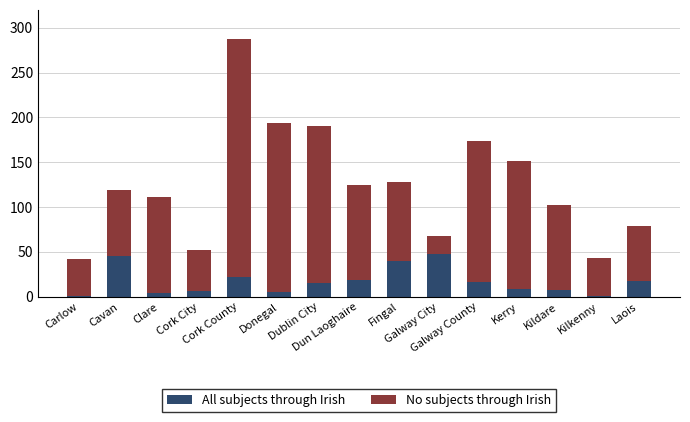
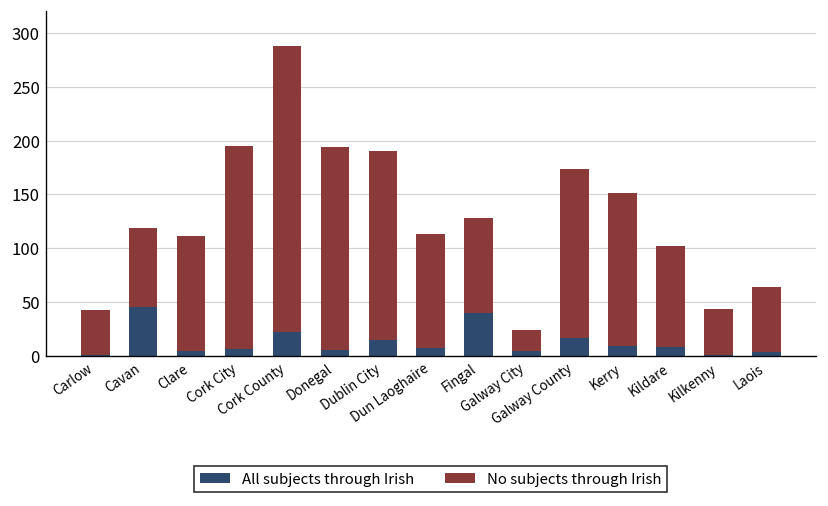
No subjects through Irish, Cork City: 50 -> 190
All subjects through Irish, Dun Laoghaire: 20 -> 10
All subjects through Irish, Galway City: 50 -> 0
All subjects through Irish, Laois: 20 -> 0
